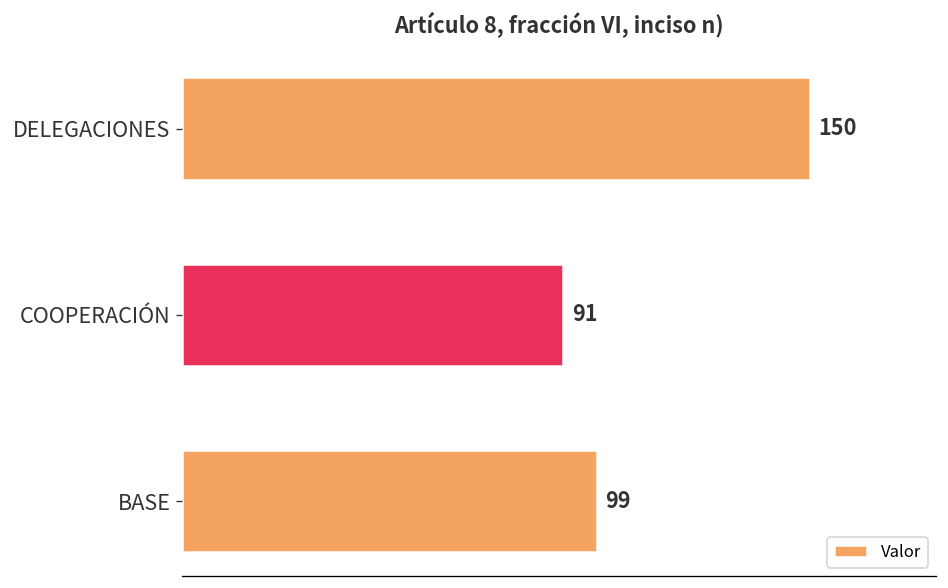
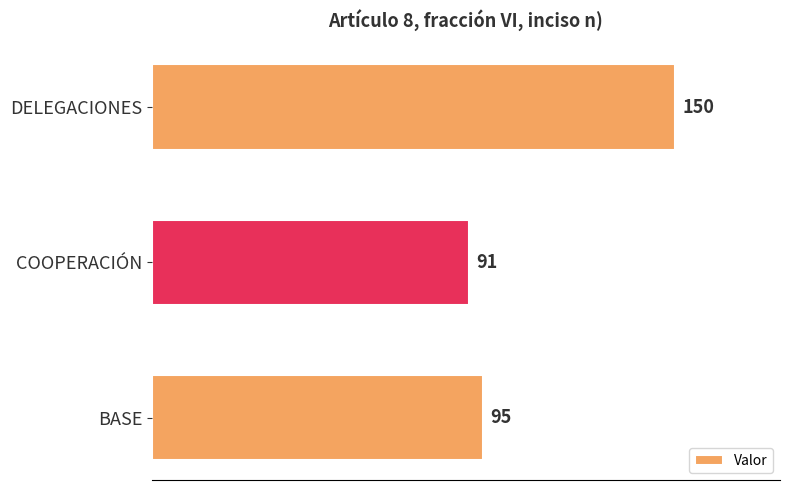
BASE: 99 -> 95
